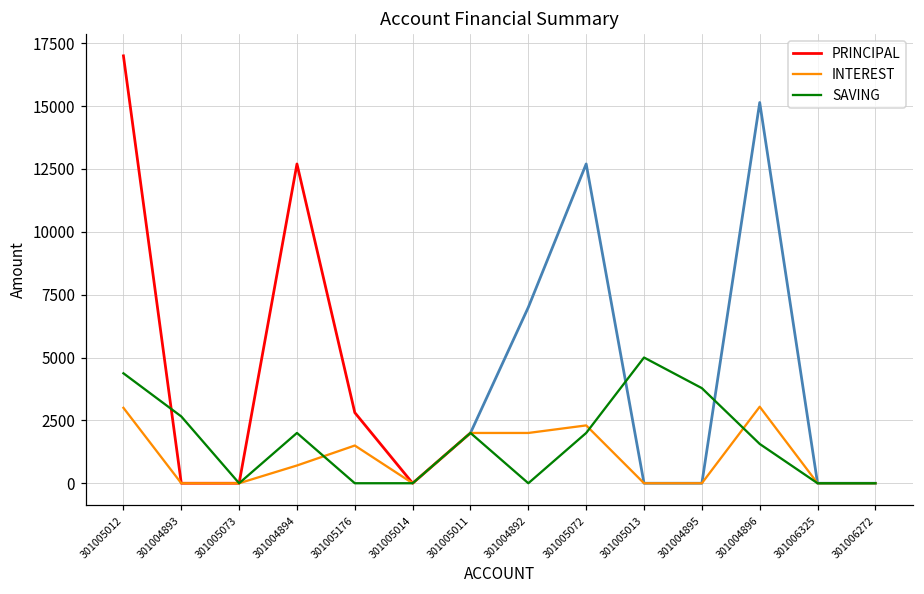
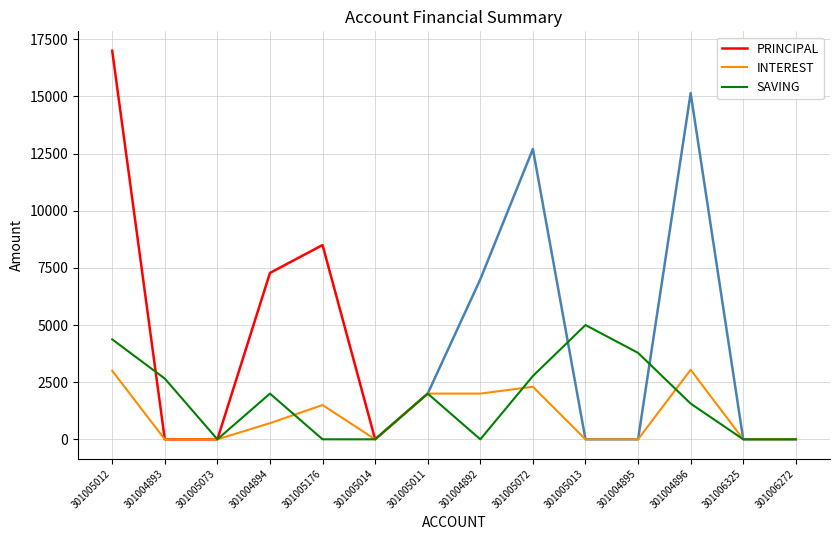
PRINCIPAL, 301004894: 12700 -> 7300
PRINCIPAL, 301005176: 2800 -> 8500
SAVING, 301005072: 2000 -> 2800
